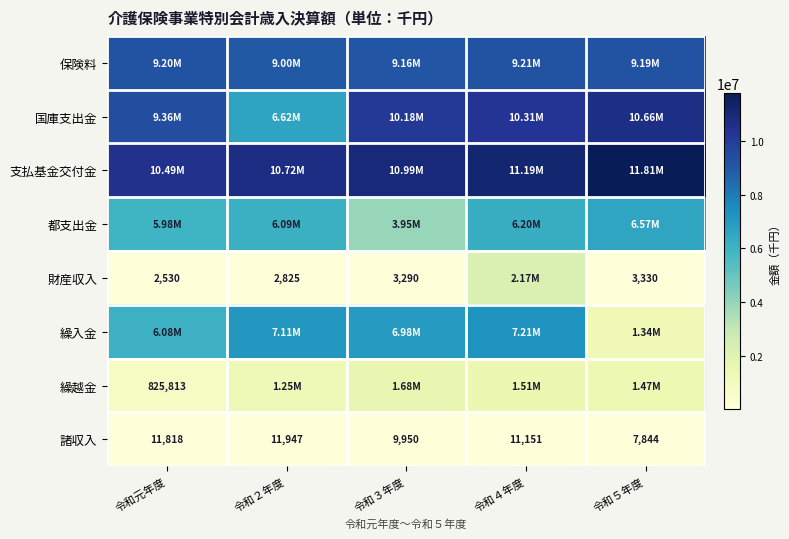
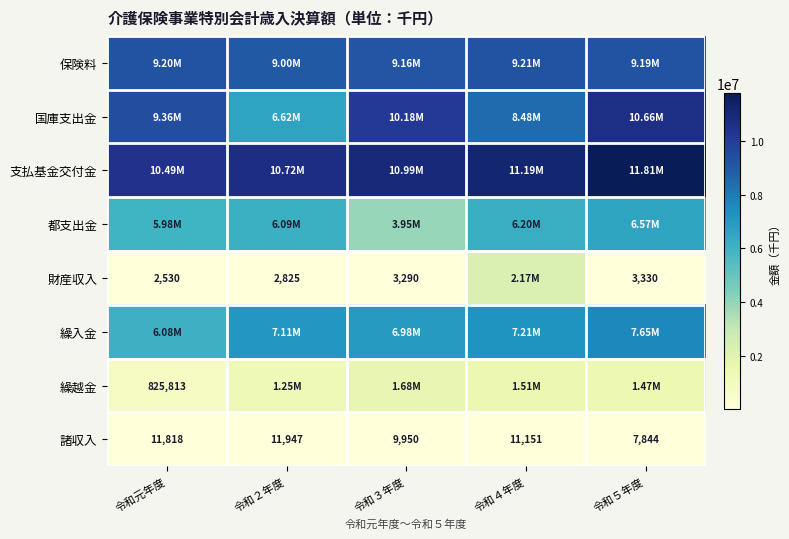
国庫支出金, 令和４年度: 10.31M -> 8.48M
繰入金, 令和５年度: 1.34M -> 7.65M
